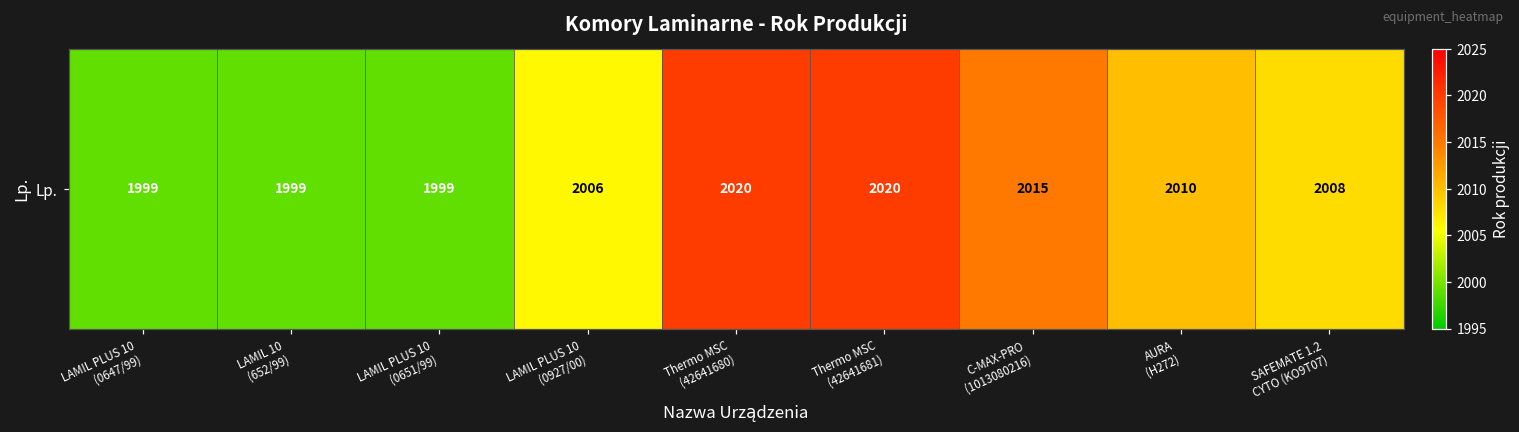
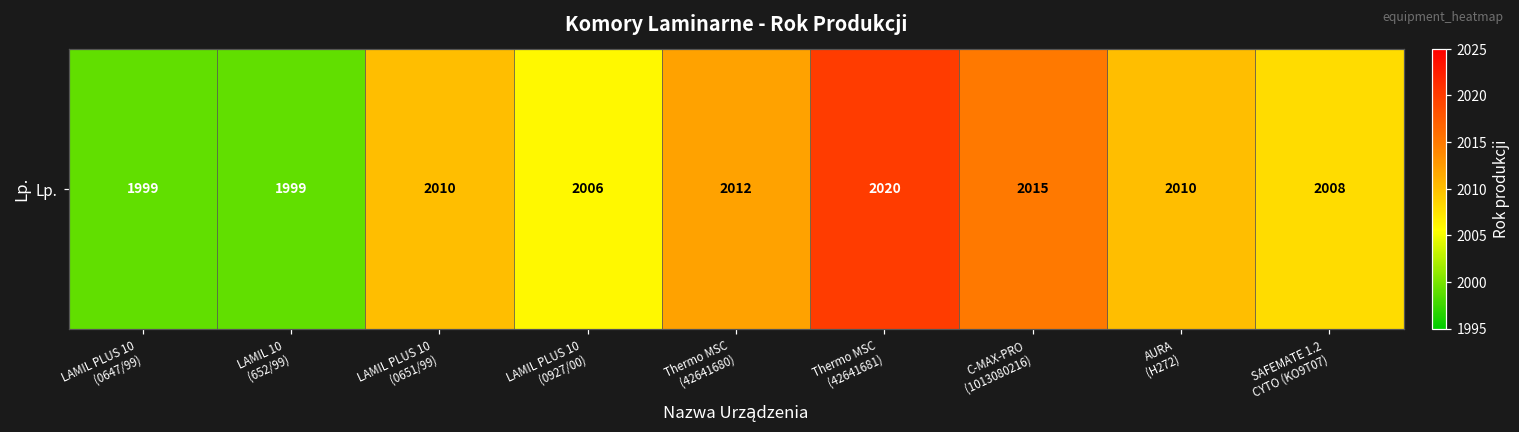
Lp., LAMIL PLUS 10 (0651/99): 1999 -> 2010
Lp., Thermo MSC (42641680): 2020 -> 2012
